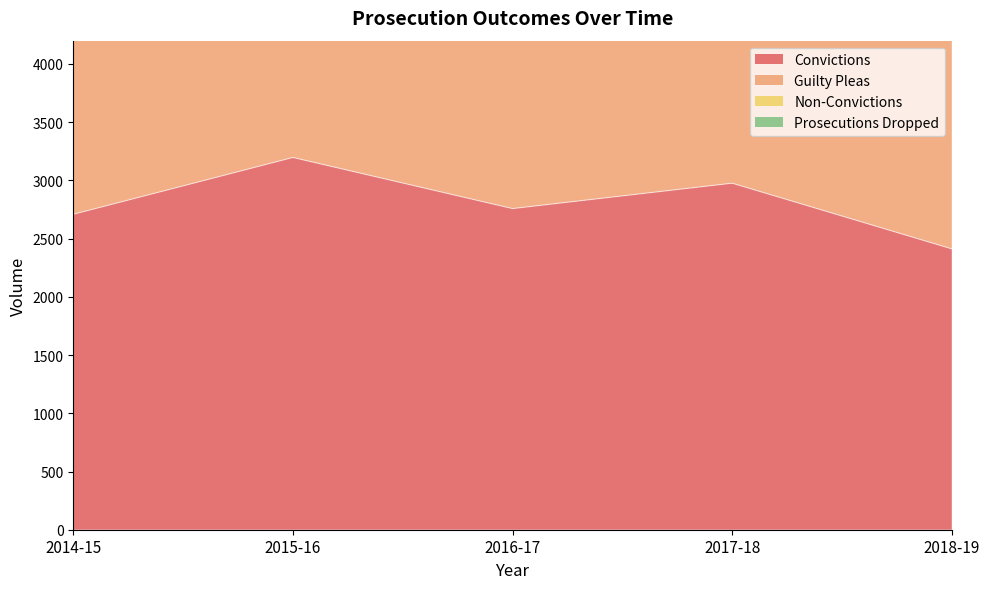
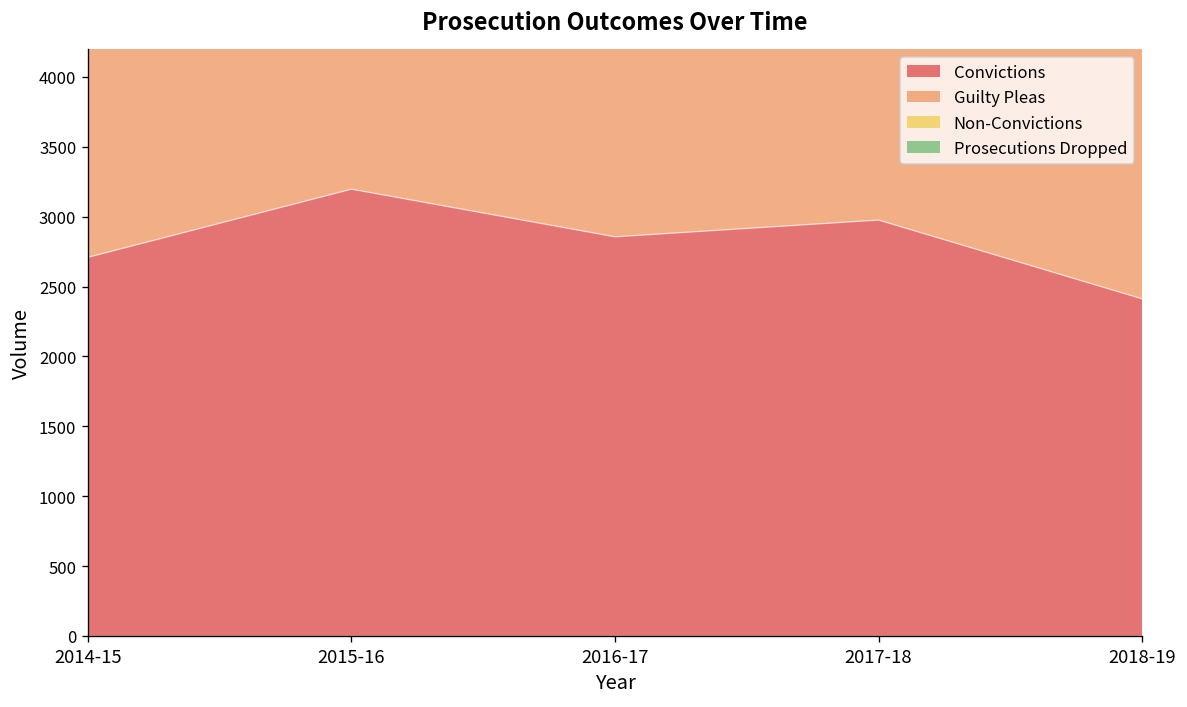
Convictions, 2016-17: 2760 -> 2860
